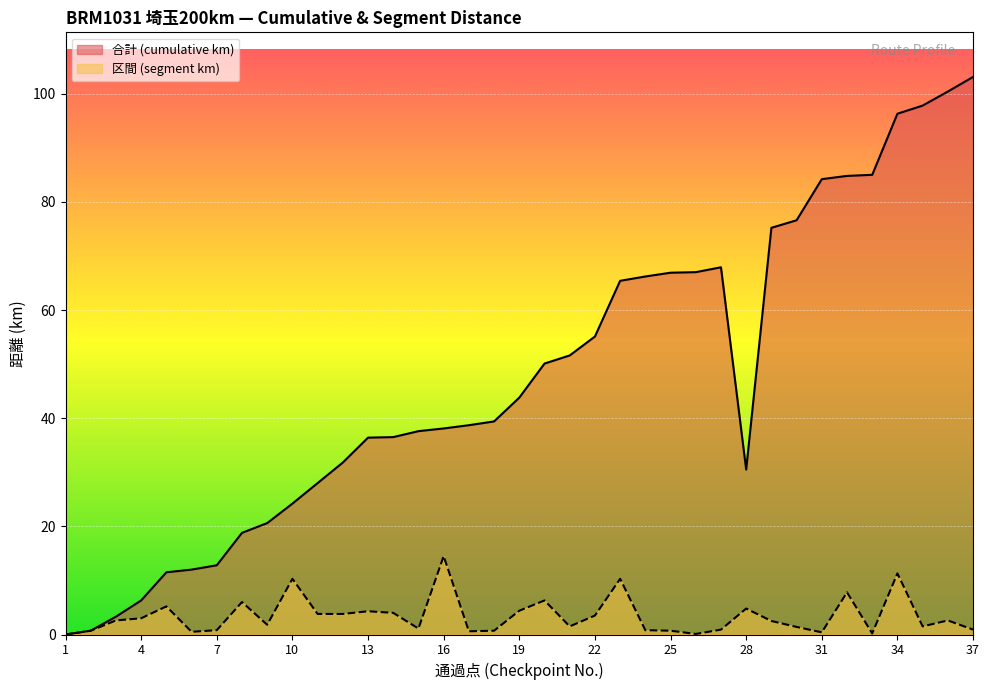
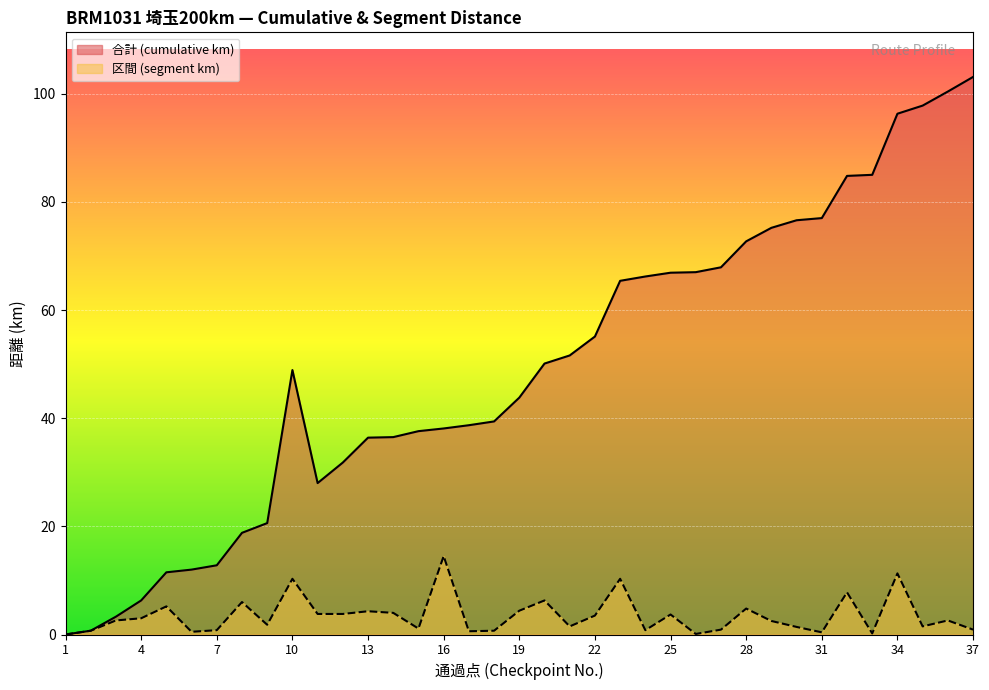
合計 (cumulative km), 10: 24 -> 49
区間 (segment km), 25: 1 -> 4
合計 (cumulative km), 28: 31 -> 73
合計 (cumulative km), 31: 84 -> 77
